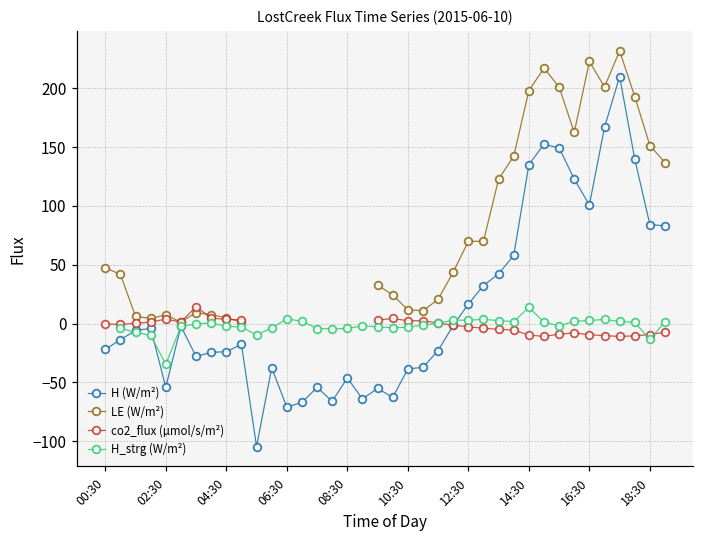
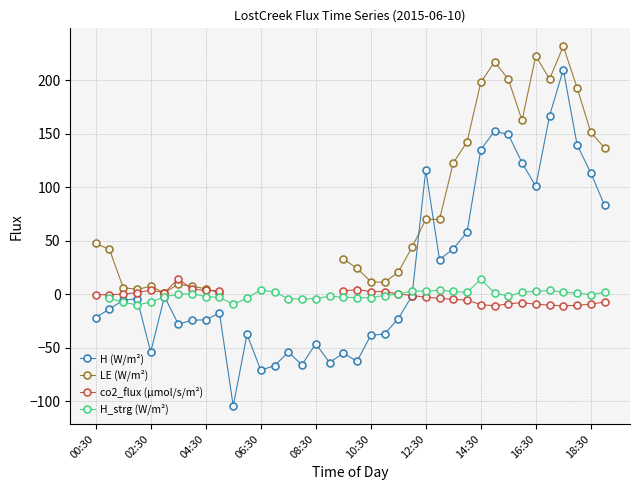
H_strg (W/m²), 02:30: -34 -> -7
H (W/m²), 12:30: 17 -> 116
H (W/m²), 18:30: 84 -> 113
H_strg (W/m²), 18:30: -13 -> 0
